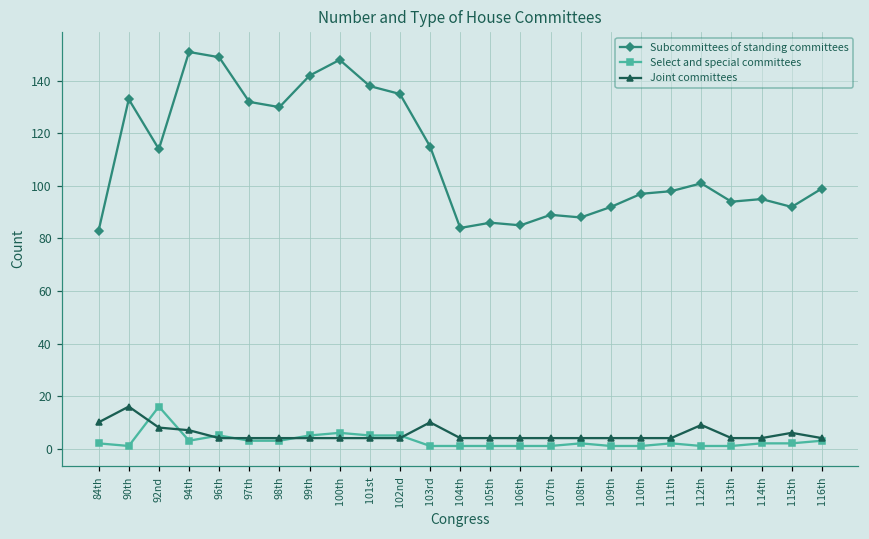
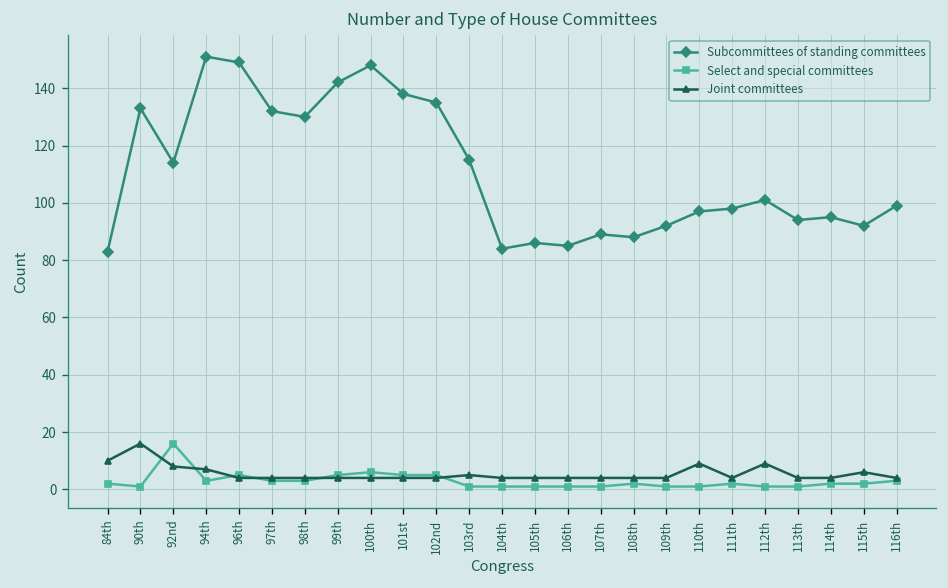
Joint committees, 103rd: 10 -> 5
Joint committees, 110th: 4 -> 9
